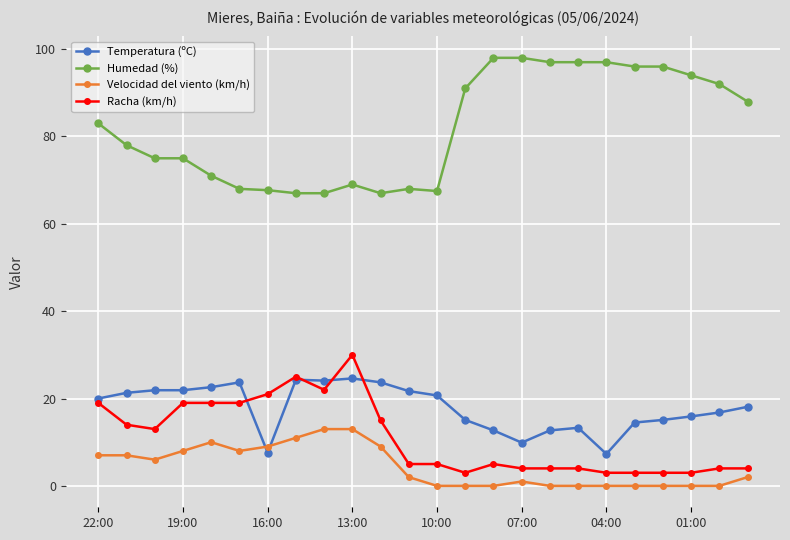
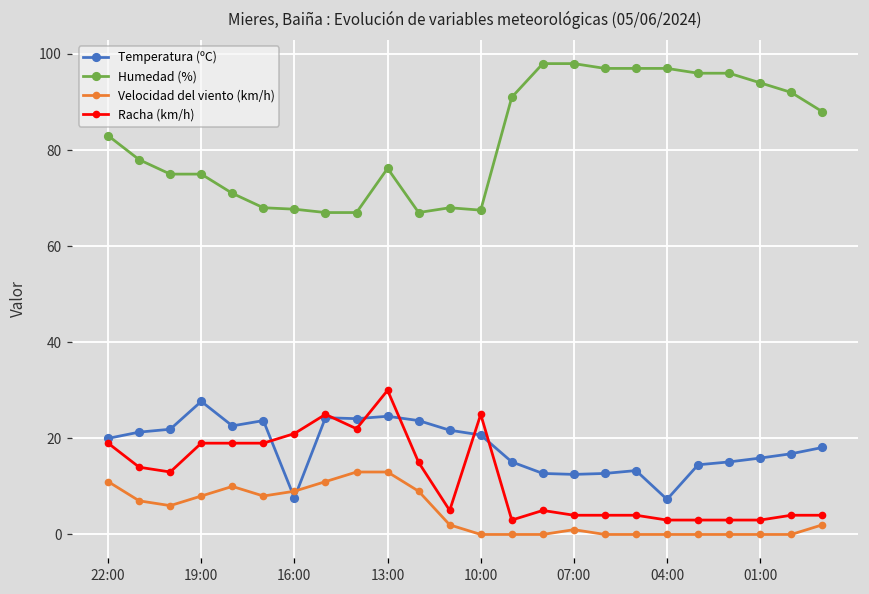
Velocidad del viento (km/h), 22:00: 7 -> 11
Temperatura (ºC), 19:00: 22 -> 28
Humedad (%), 13:00: 69 -> 76
Racha (km/h), 10:00: 5 -> 25
Temperatura (ºC), 07:00: 10 -> 13
